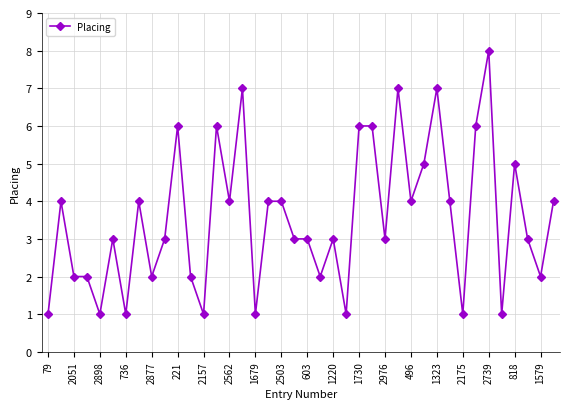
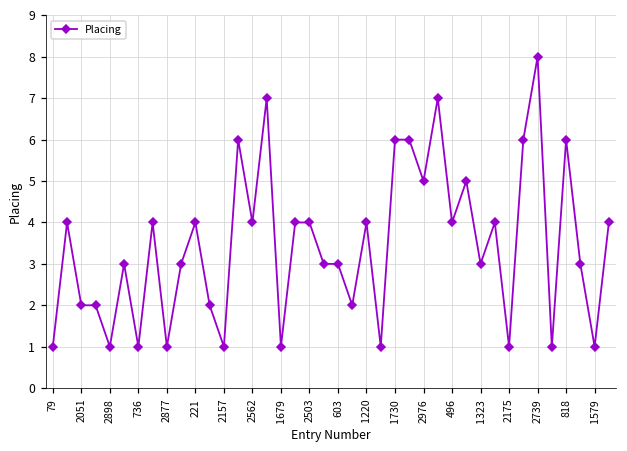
2877: 2 -> 1
221: 6 -> 4
1220: 3 -> 4
2976: 3 -> 5
1323: 7 -> 3
818: 5 -> 6
1579: 2 -> 1
